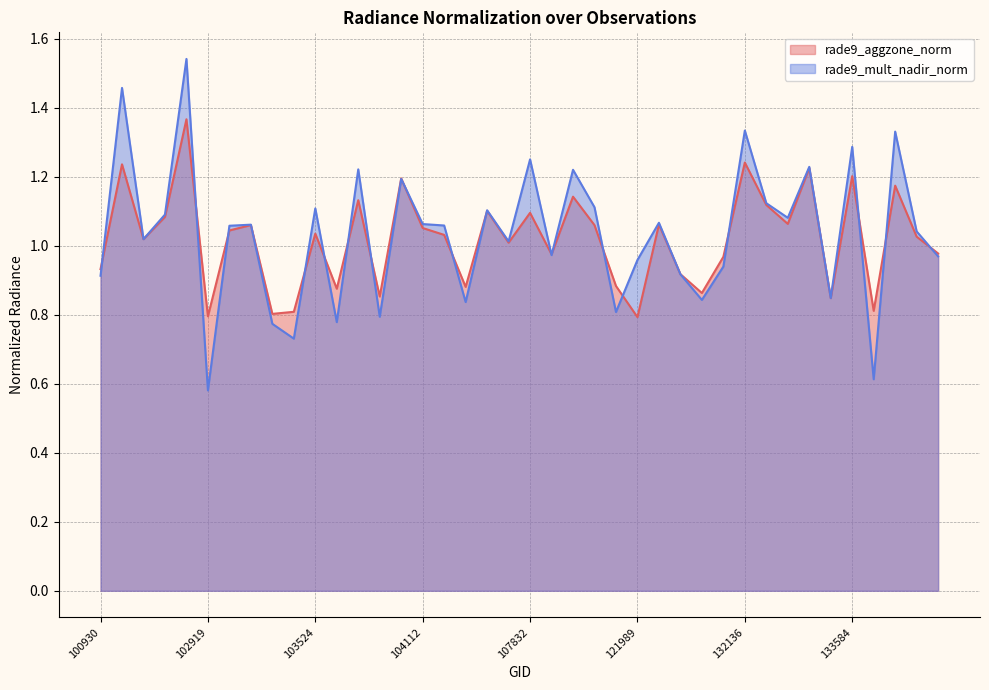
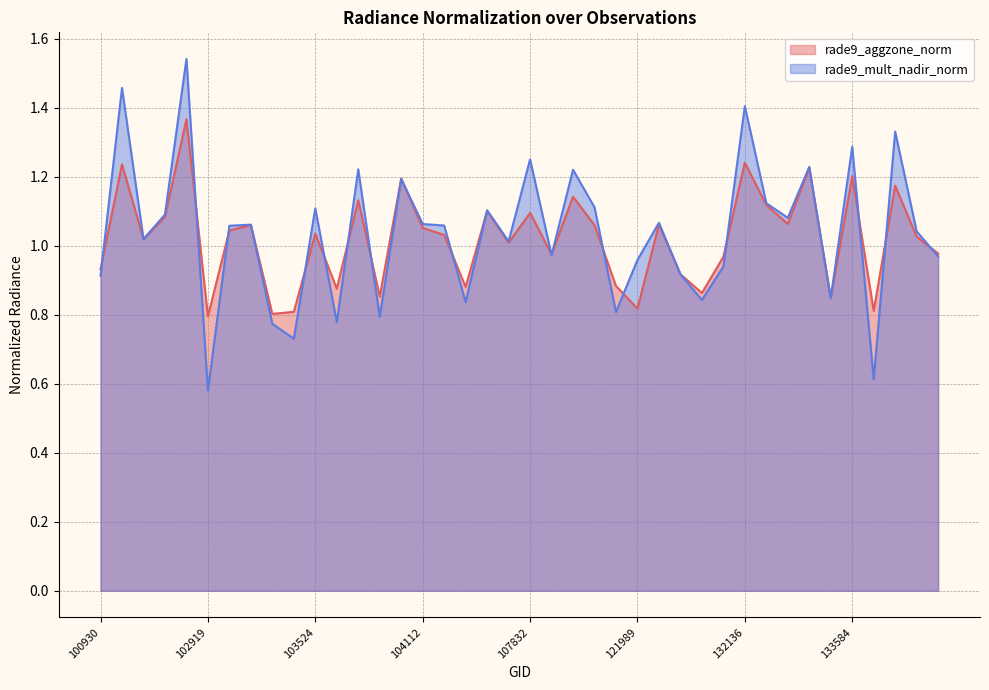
rade9_aggzone_norm, 121989: 0.79 -> 0.82
rade9_mult_nadir_norm, 132136: 1.33 -> 1.40
